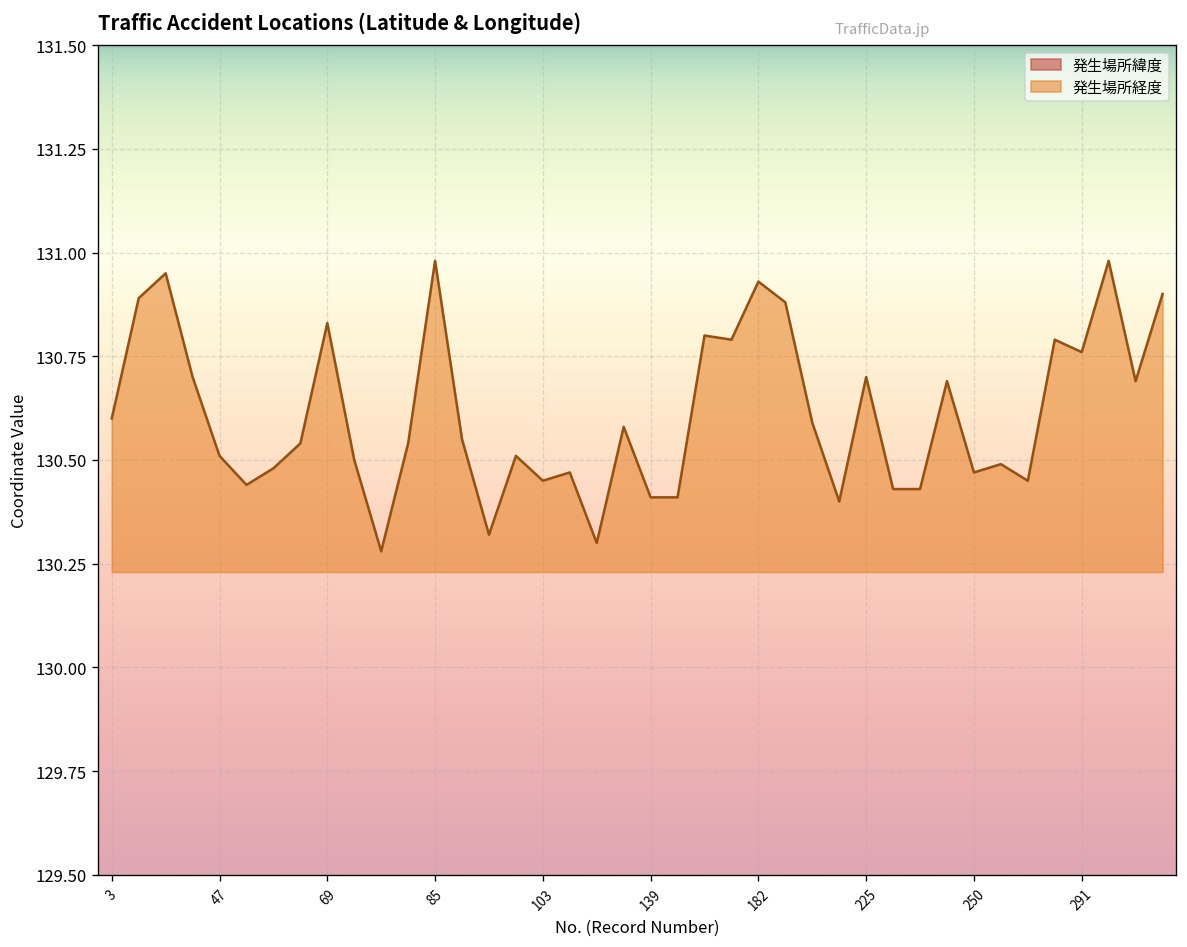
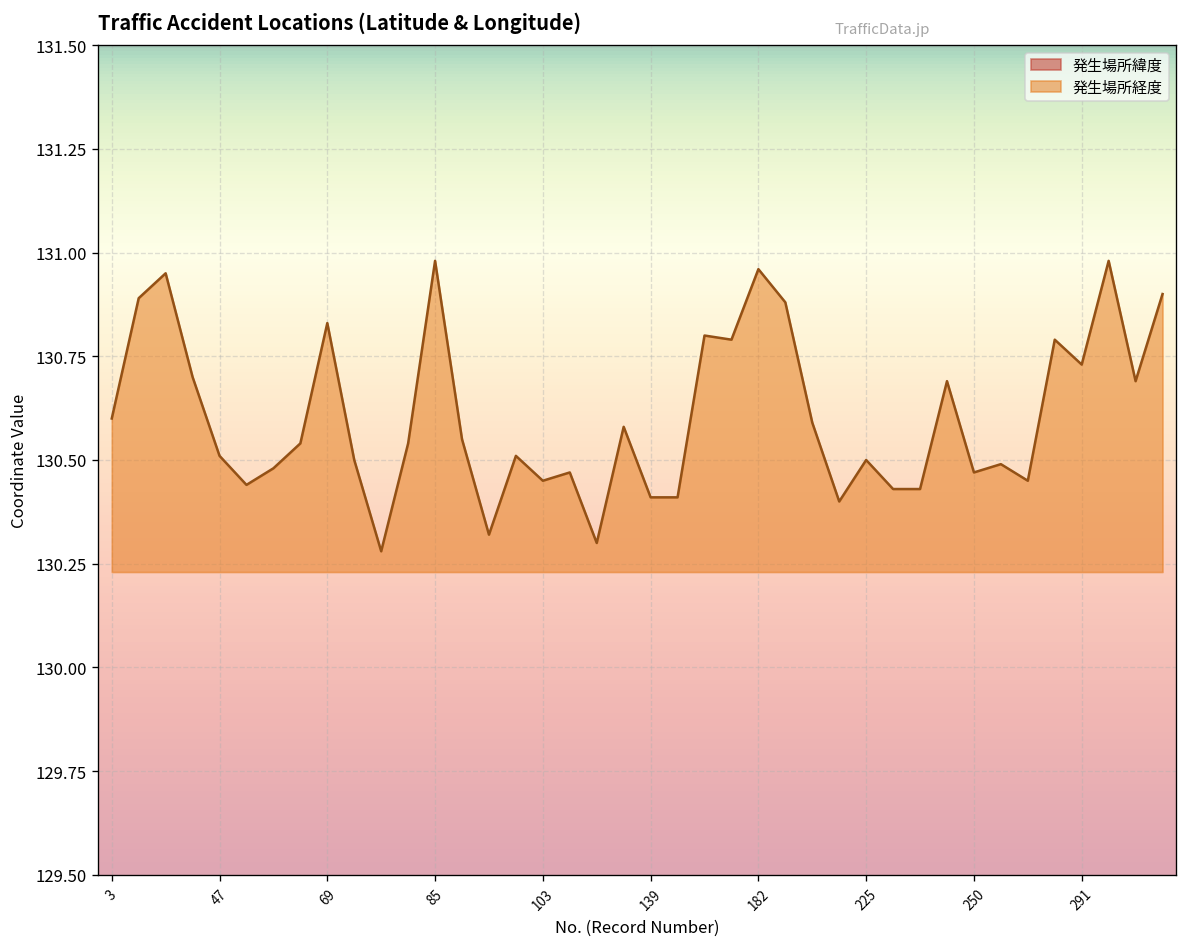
発生場所経度, 182: 130.93 -> 130.96
発生場所経度, 225: 130.7 -> 130.5
発生場所経度, 291: 130.76 -> 130.73
